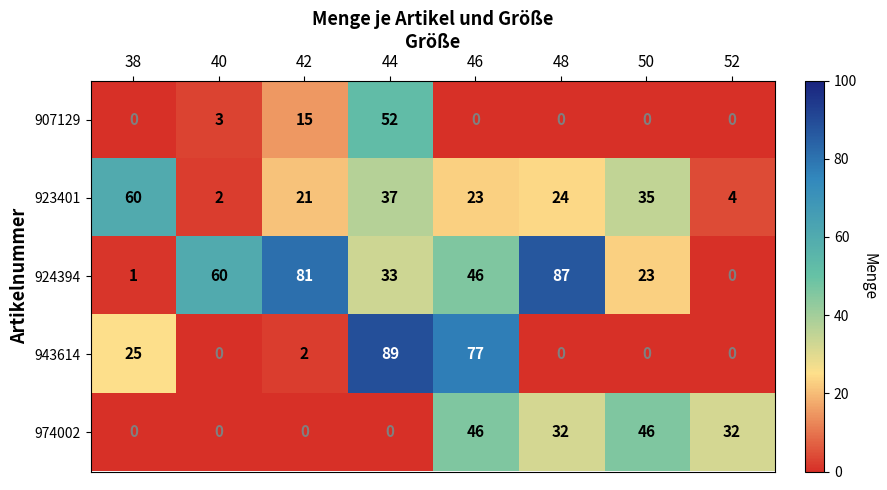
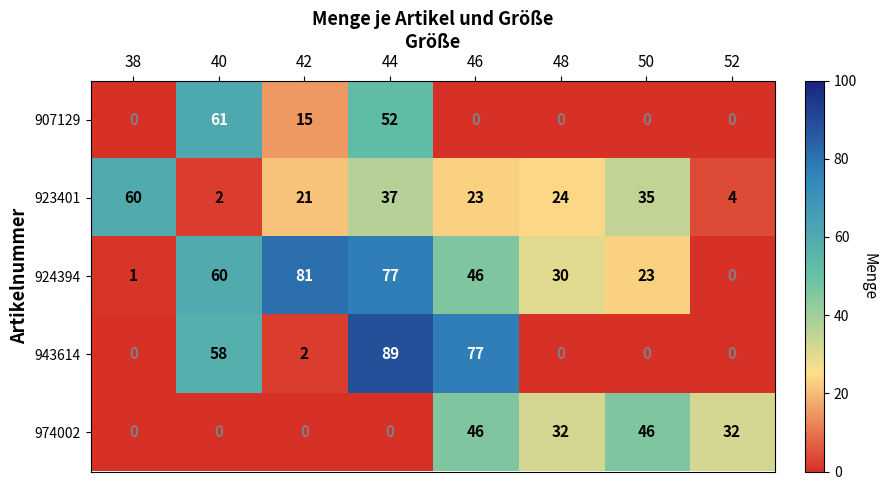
907129, 40: 3 -> 61
924394, 44: 33 -> 77
924394, 48: 87 -> 30
943614, 38: 25 -> 0
943614, 40: 0 -> 58
